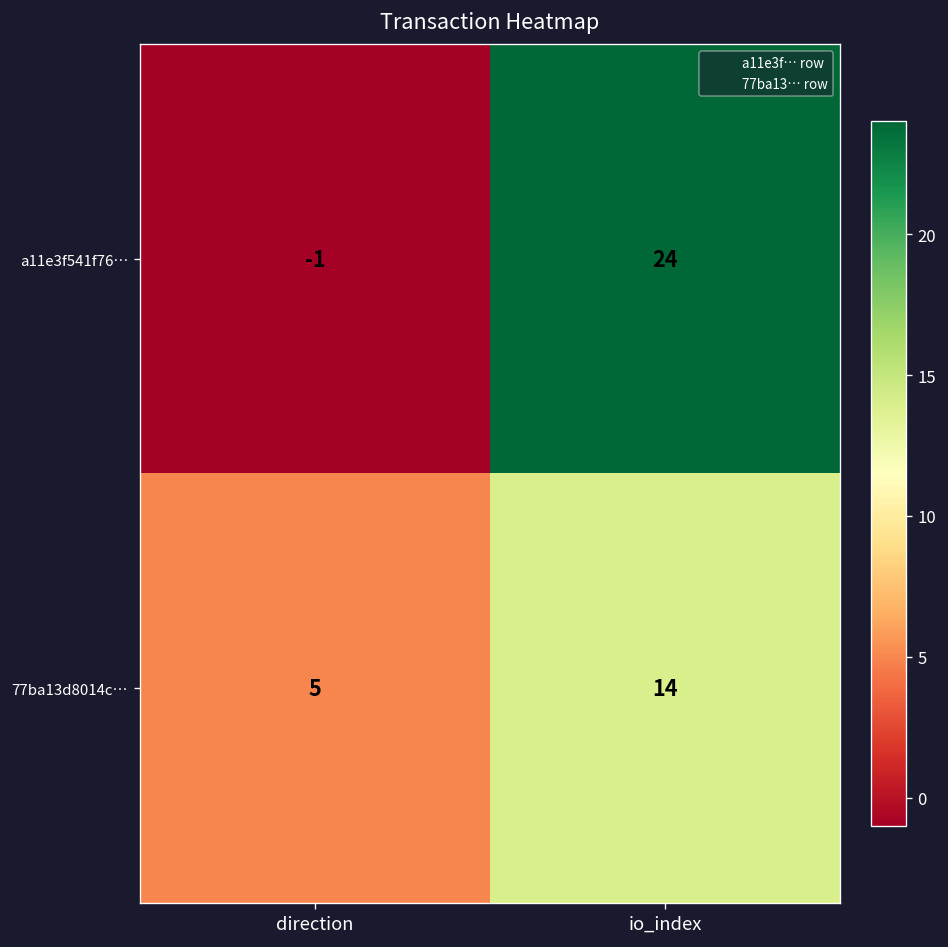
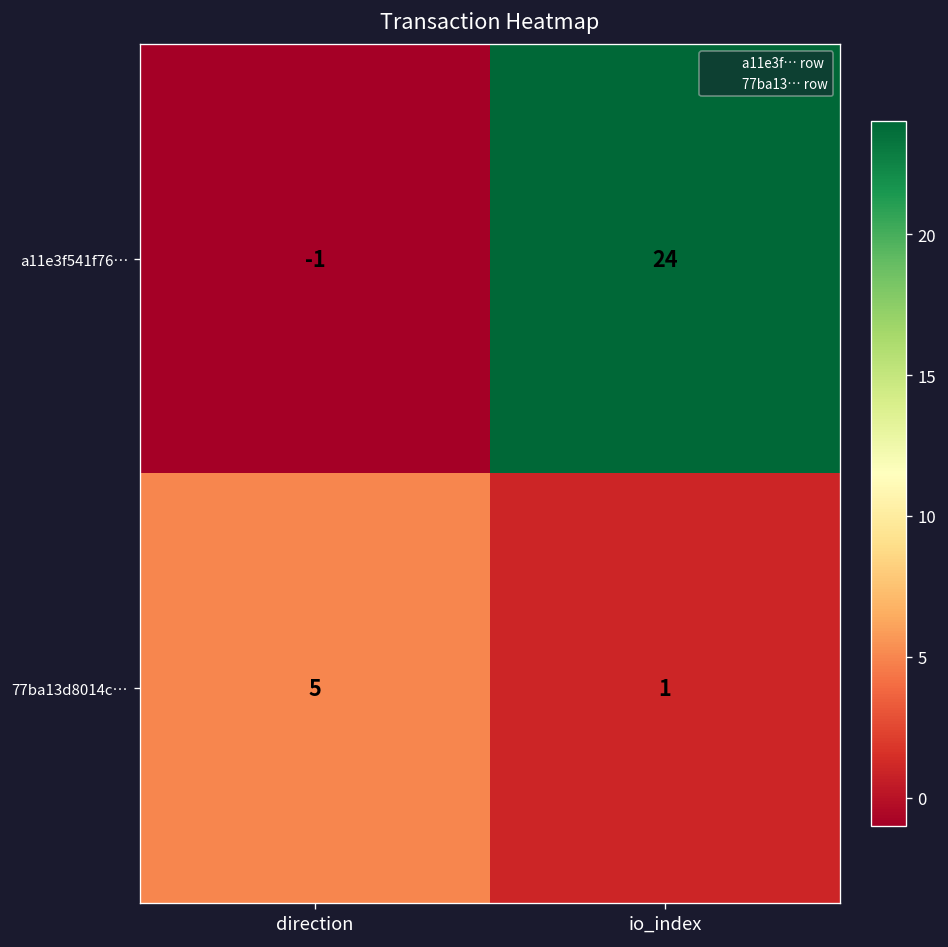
77ba13d8014c…, io_index: 14 -> 1
